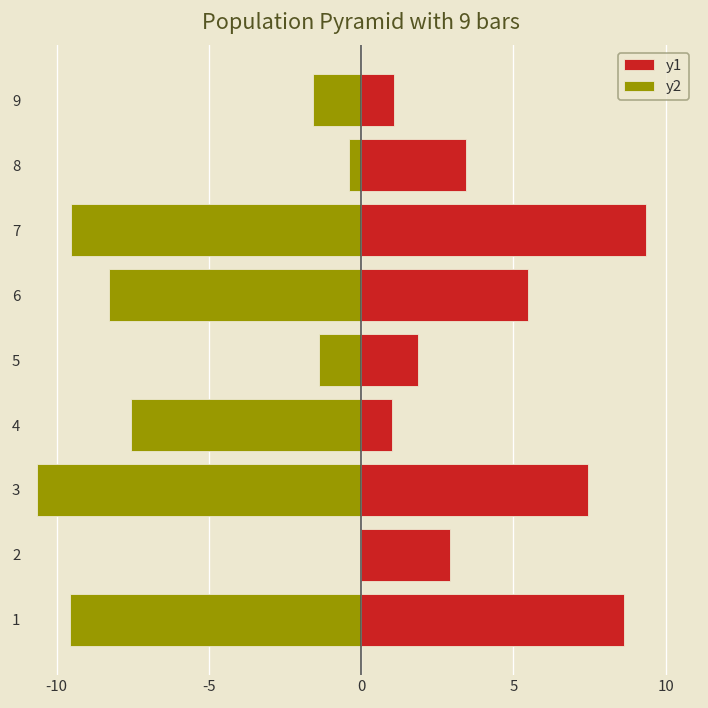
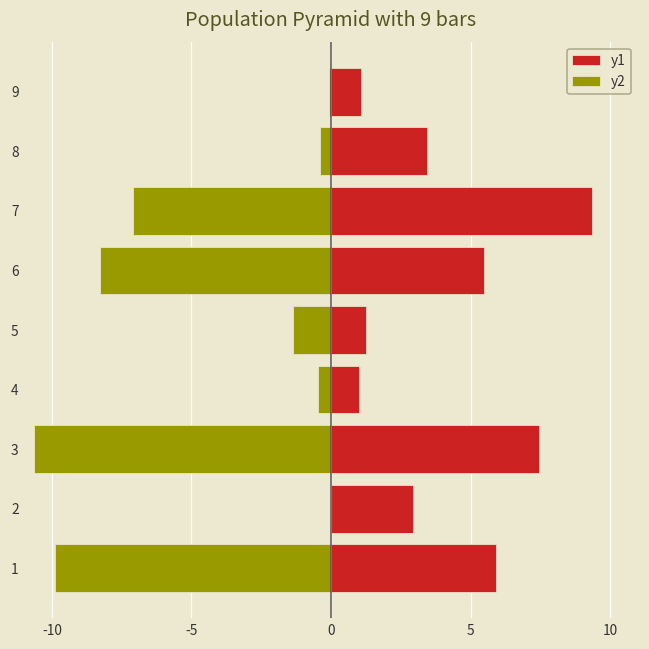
y2, 9: -1.6 -> -0.1
y2, 7: -9.5 -> -7.1
y1, 5: 1.9 -> 1.2
y2, 4: -7.6 -> -0.5
y1, 1: 8.6 -> 5.9
y2, 1: -9.6 -> -9.9
